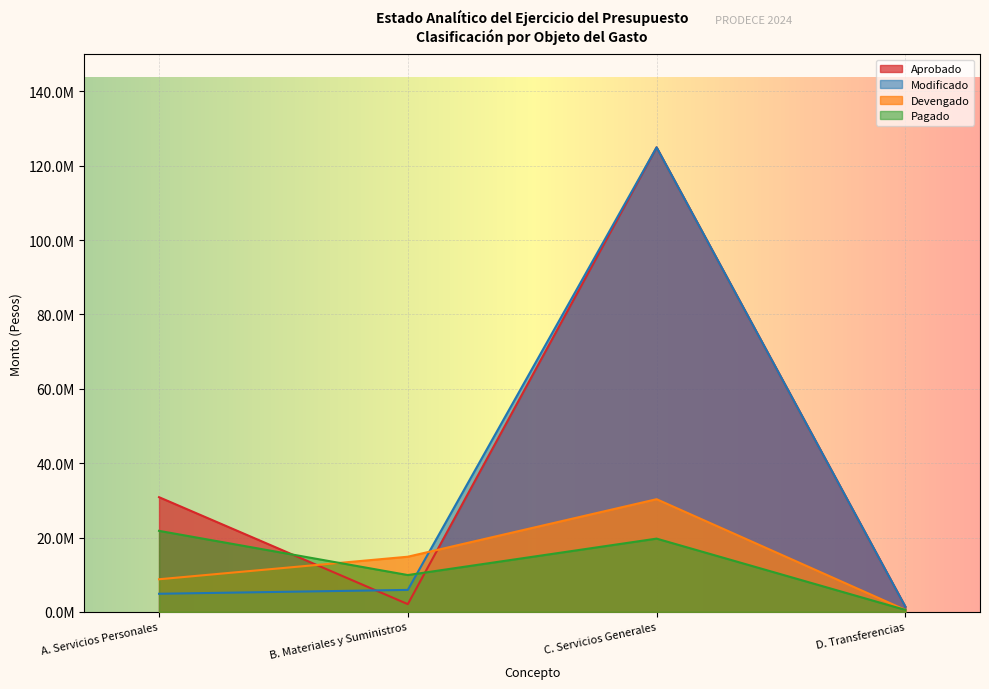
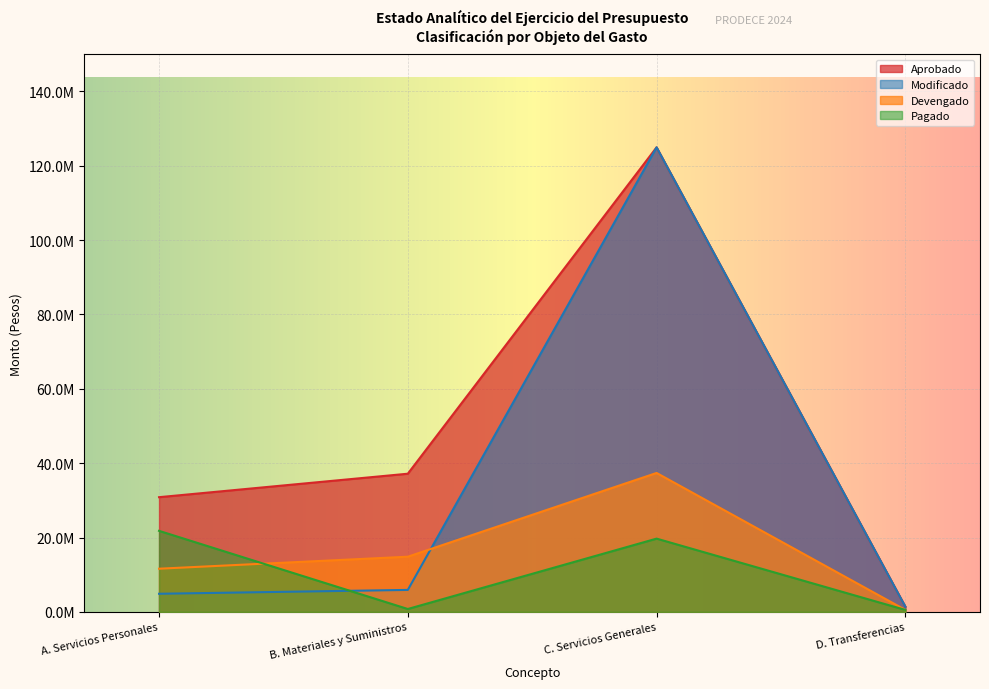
Devengado, A. Servicios Personales: 9000000 -> 12000000
Aprobado, B. Materiales y Suministros: 2000000 -> 37000000
Pagado, B. Materiales y Suministros: 10000000 -> 1000000
Devengado, C. Servicios Generales: 30000000 -> 37000000
